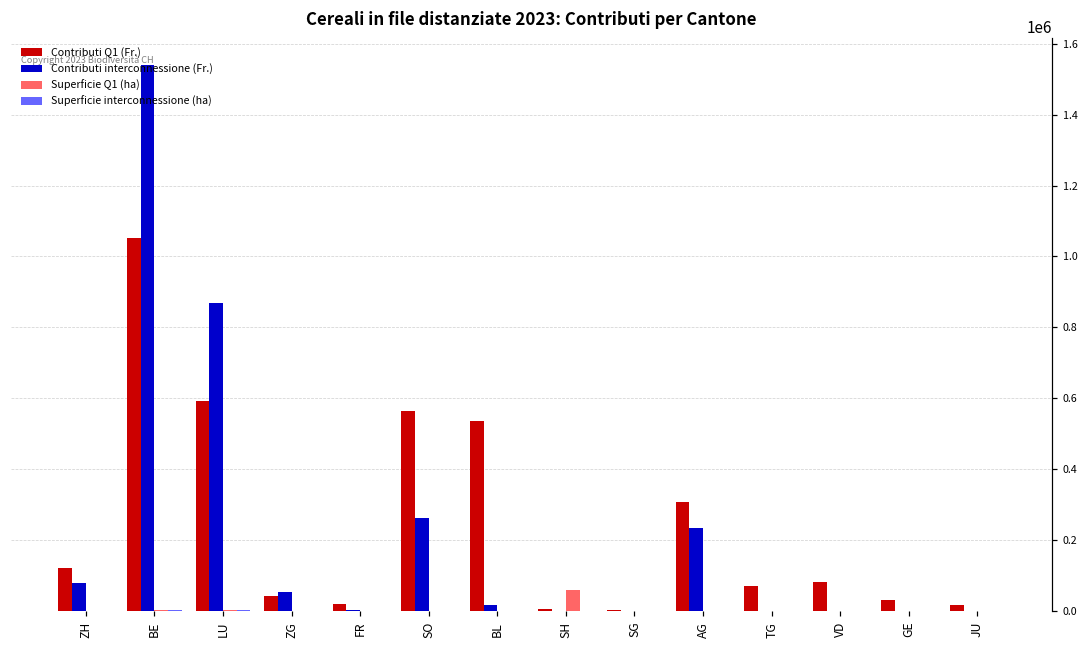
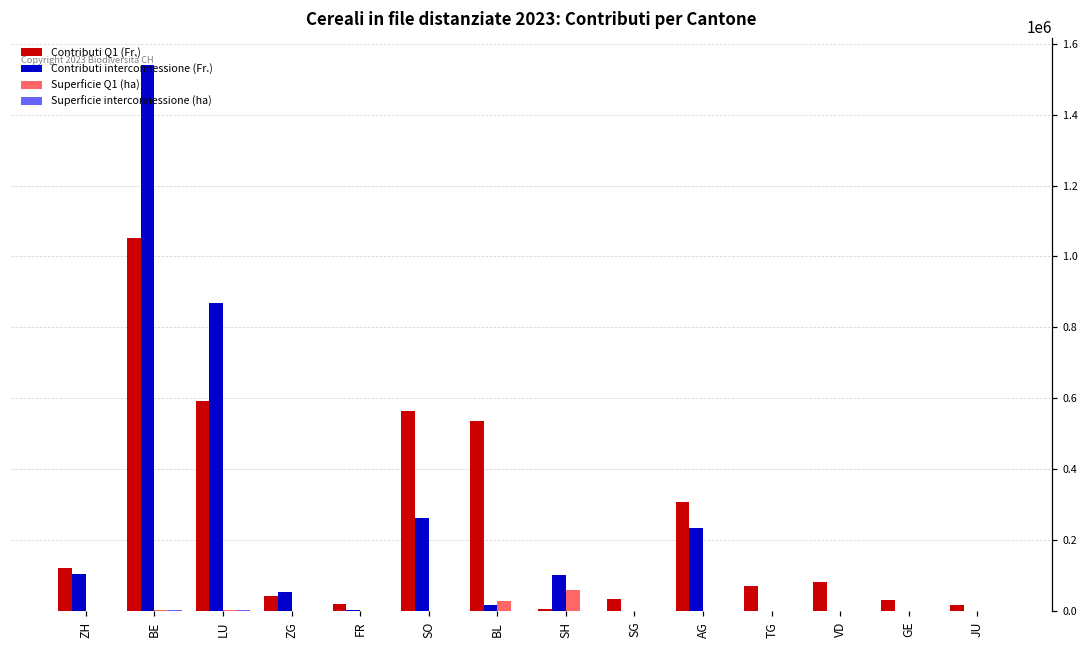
Contributi interconnessione (Fr.), ZH: 80000 -> 110000
Superficie Q1 (ha), BL: 0 -> 30000
Contributi interconnessione (Fr.), SH: 0 -> 100000
Contributi Q1 (Fr.), SG: 0 -> 30000
